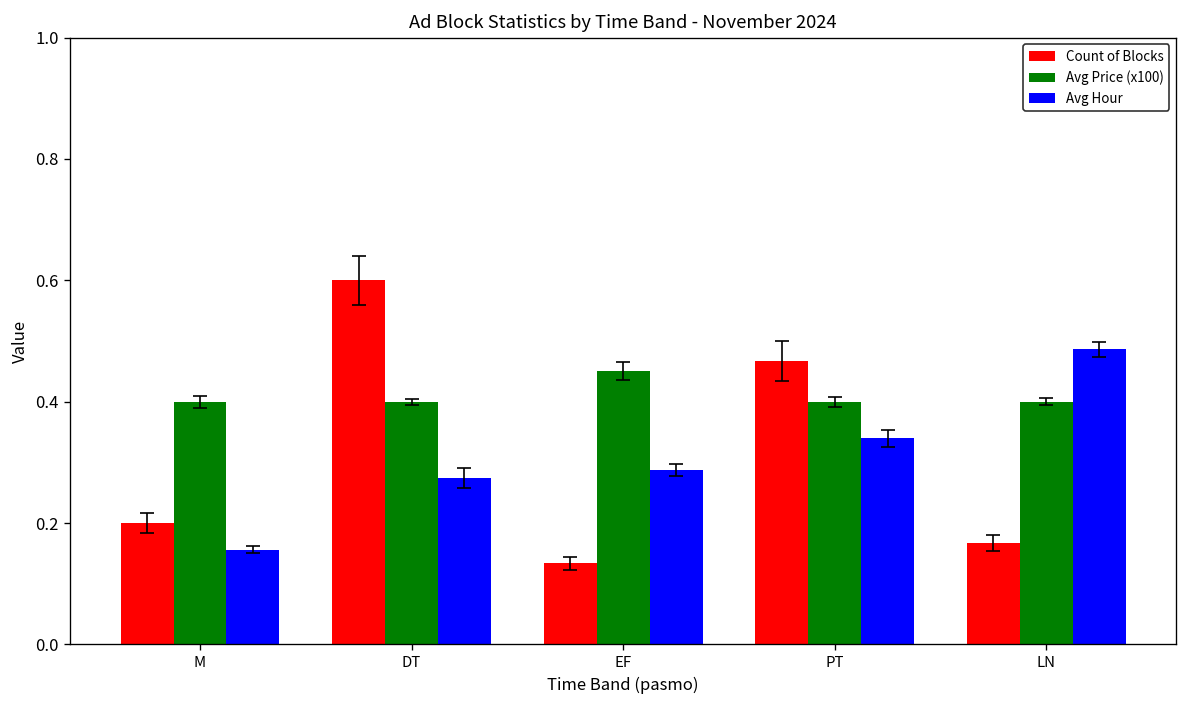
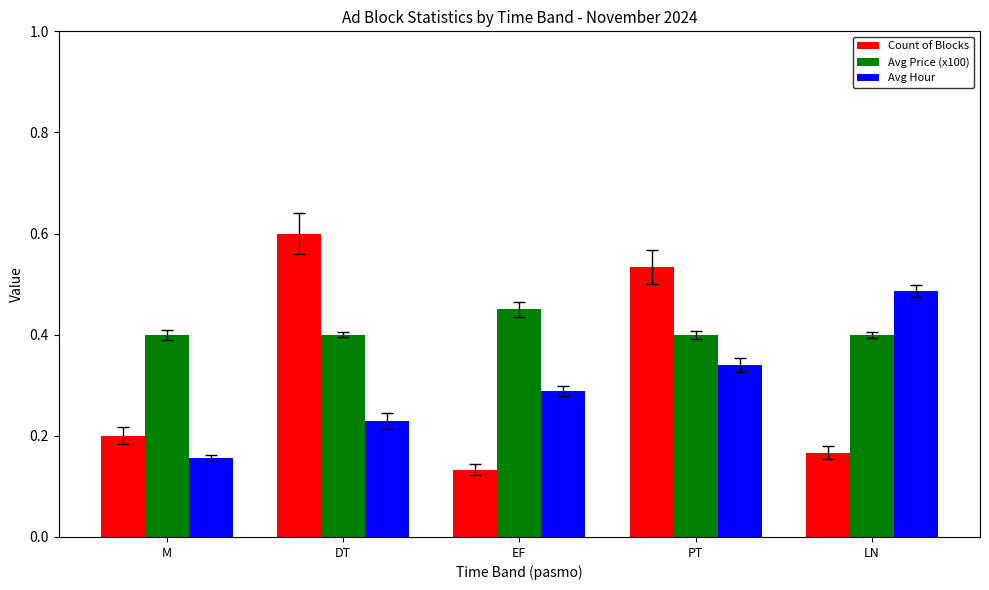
Avg Hour, DT: 0.27 -> 0.23
Count of Blocks, PT: 0.47 -> 0.53
